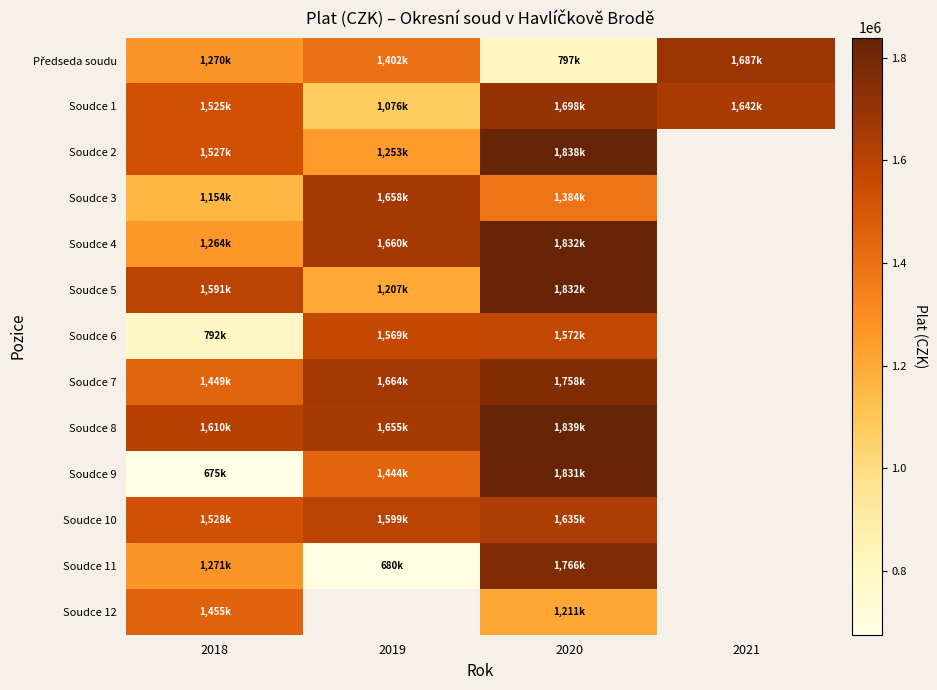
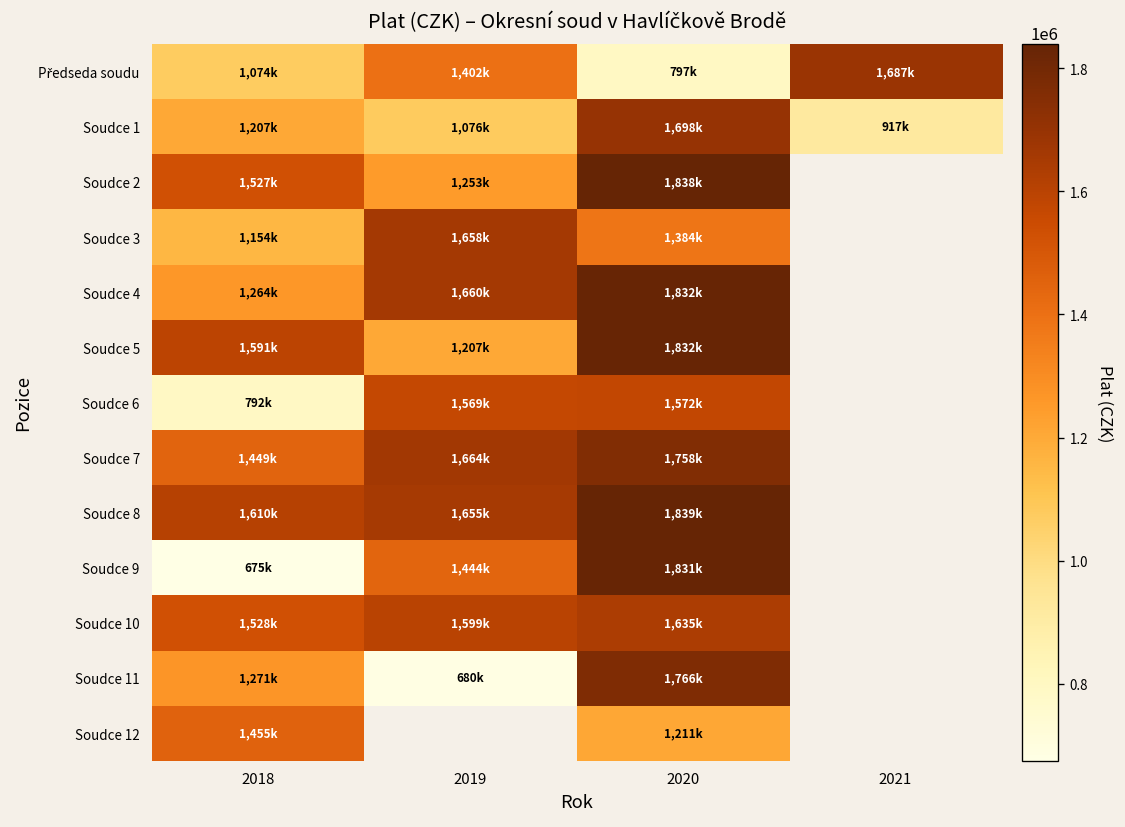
Předseda soudu, 2018: 1,270k -> 1,074k
Soudce 1, 2018: 1,525k -> 1,207k
Soudce 1, 2021: 1,642k -> 917k
